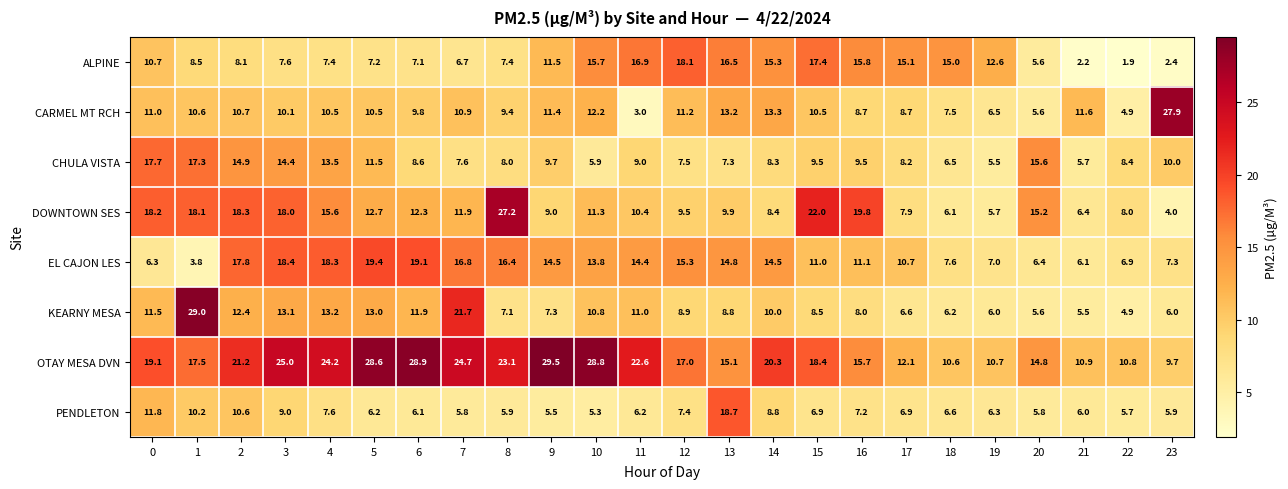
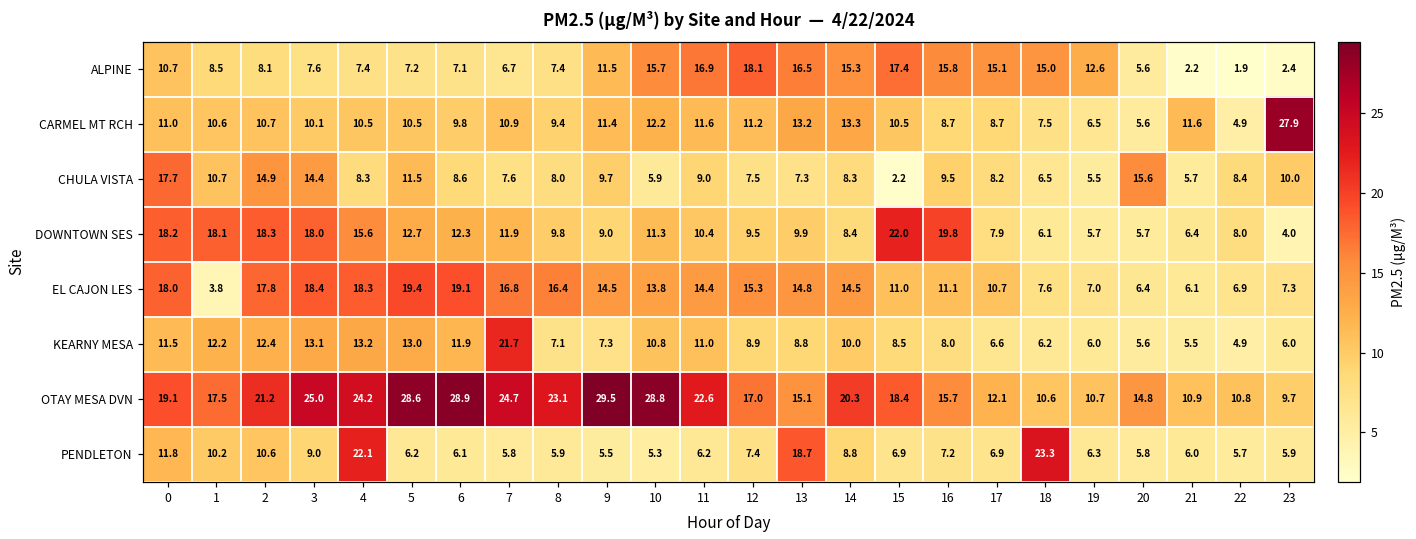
CARMEL MT RCH, 11: 3.0 -> 11.6
CHULA VISTA, 1: 17.3 -> 10.7
CHULA VISTA, 4: 13.5 -> 8.3
CHULA VISTA, 15: 9.5 -> 2.2
DOWNTOWN SES, 8: 27.2 -> 9.8
DOWNTOWN SES, 20: 15.2 -> 5.7
EL CAJON LES, 0: 6.3 -> 18.0
KEARNY MESA, 1: 29.0 -> 12.2
PENDLETON, 4: 7.6 -> 22.1
PENDLETON, 18: 6.6 -> 23.3
